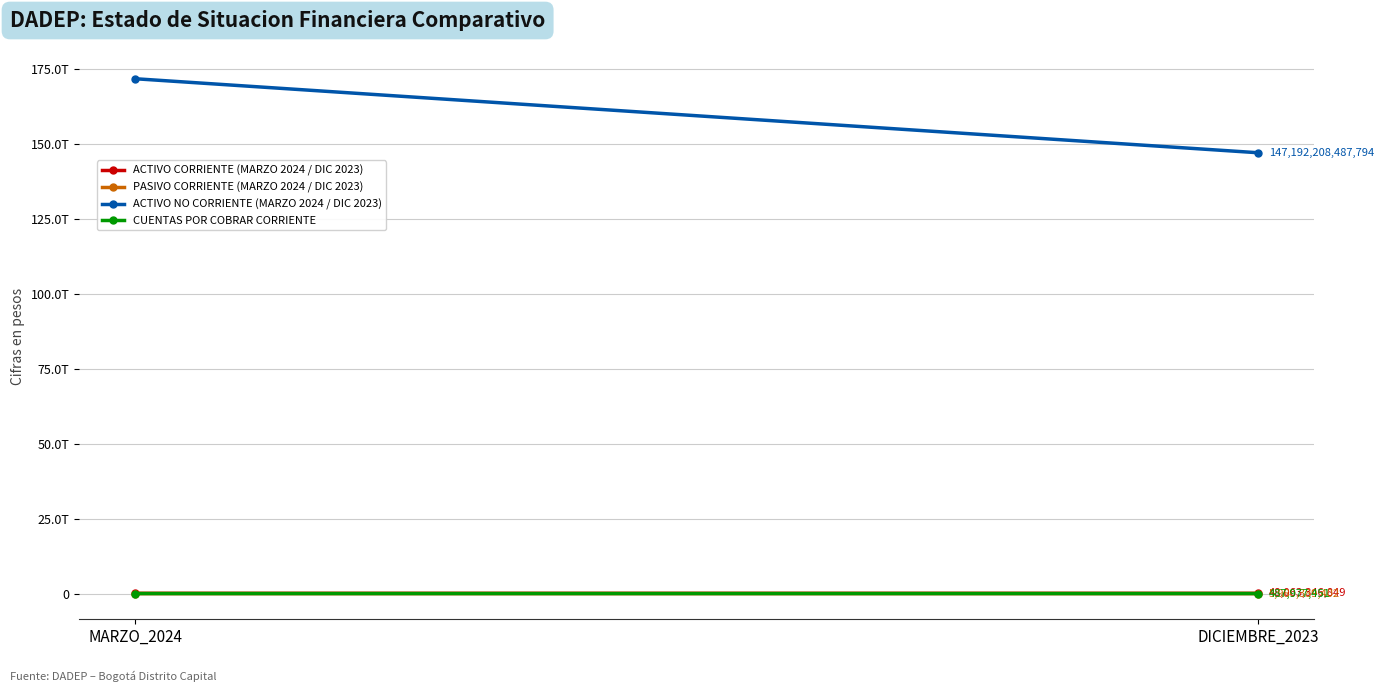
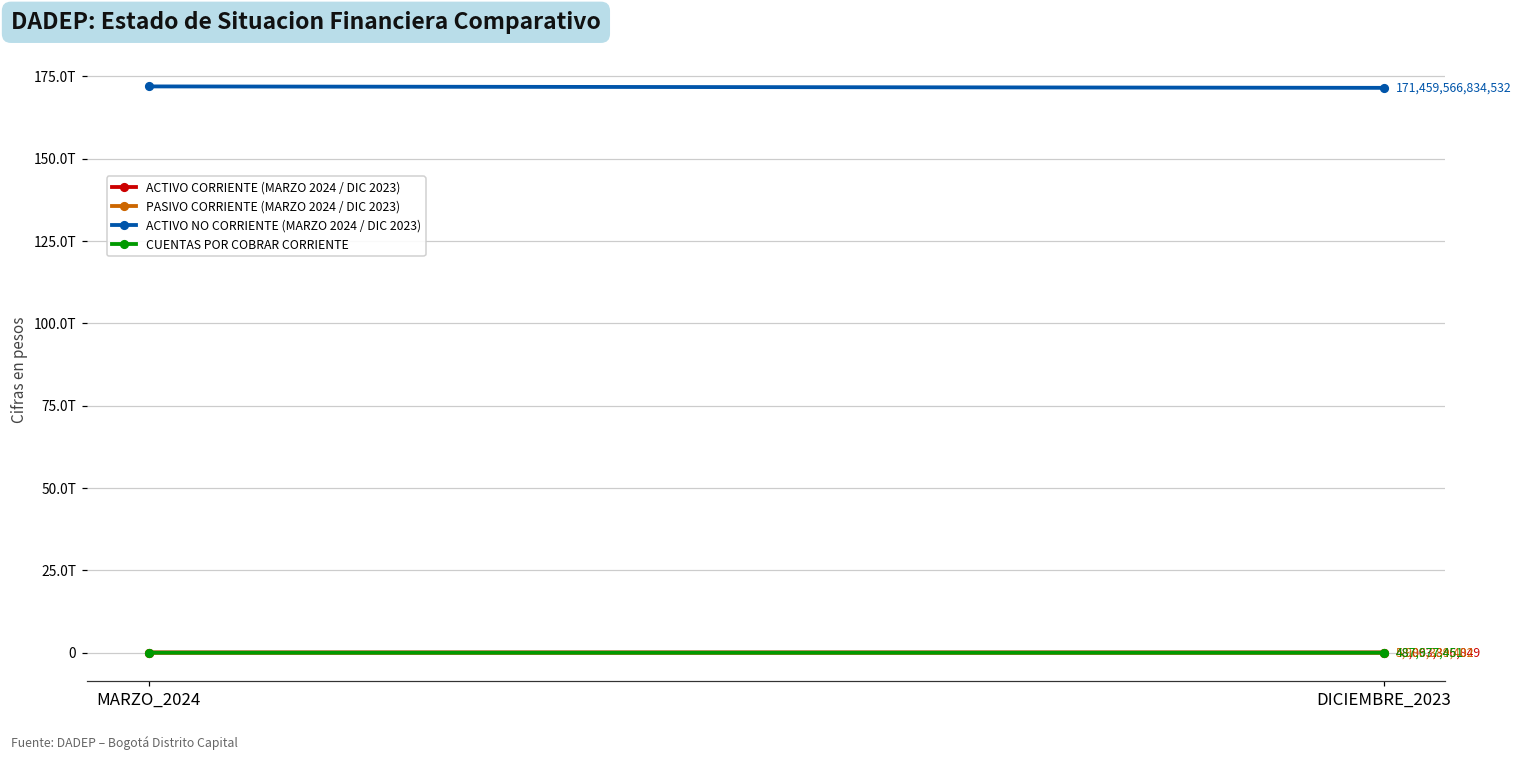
ACTIVO NO CORRIENTE (MARZO 2024 / DIC 2023), DICIEMBRE_2023: 147,192,208,487,794 -> 171,459,566,834,532
